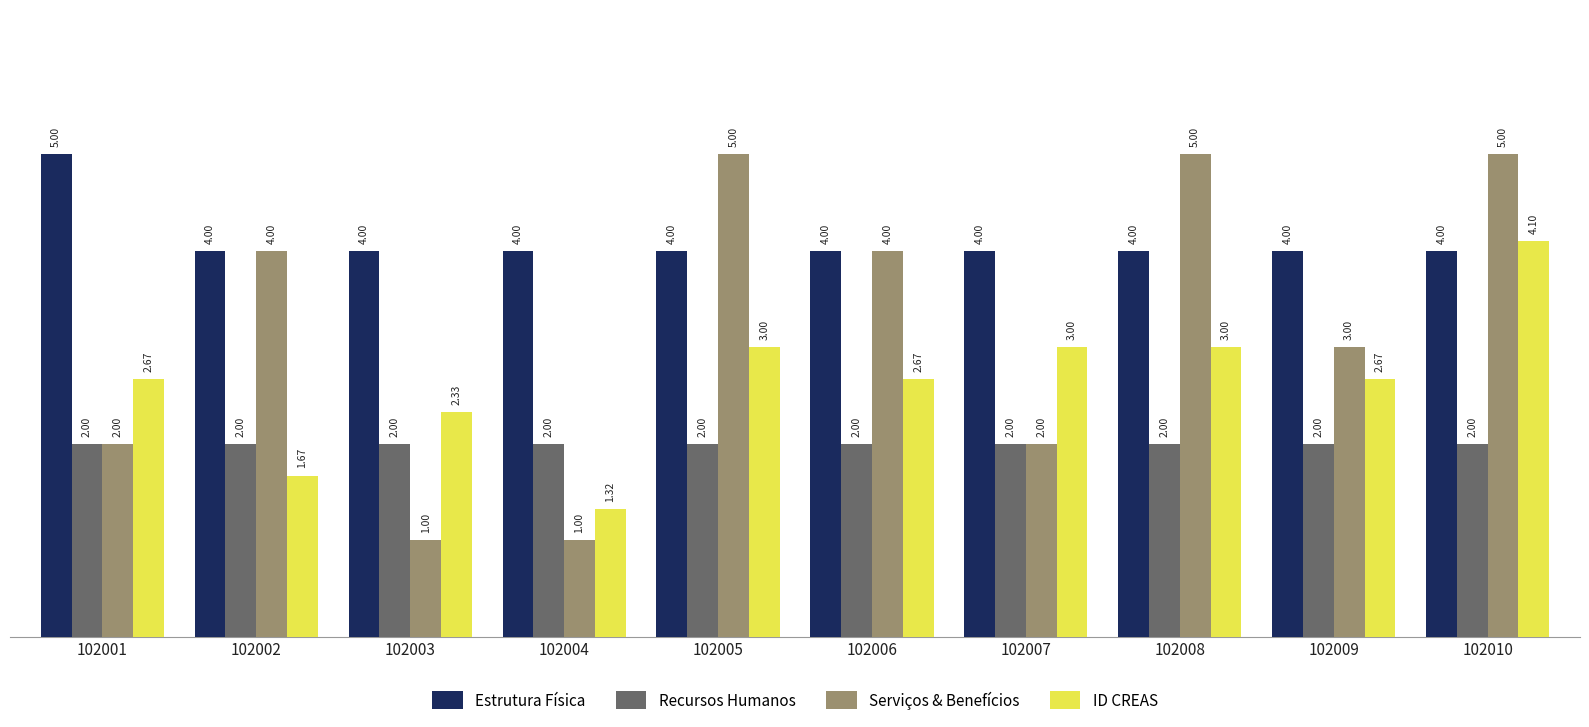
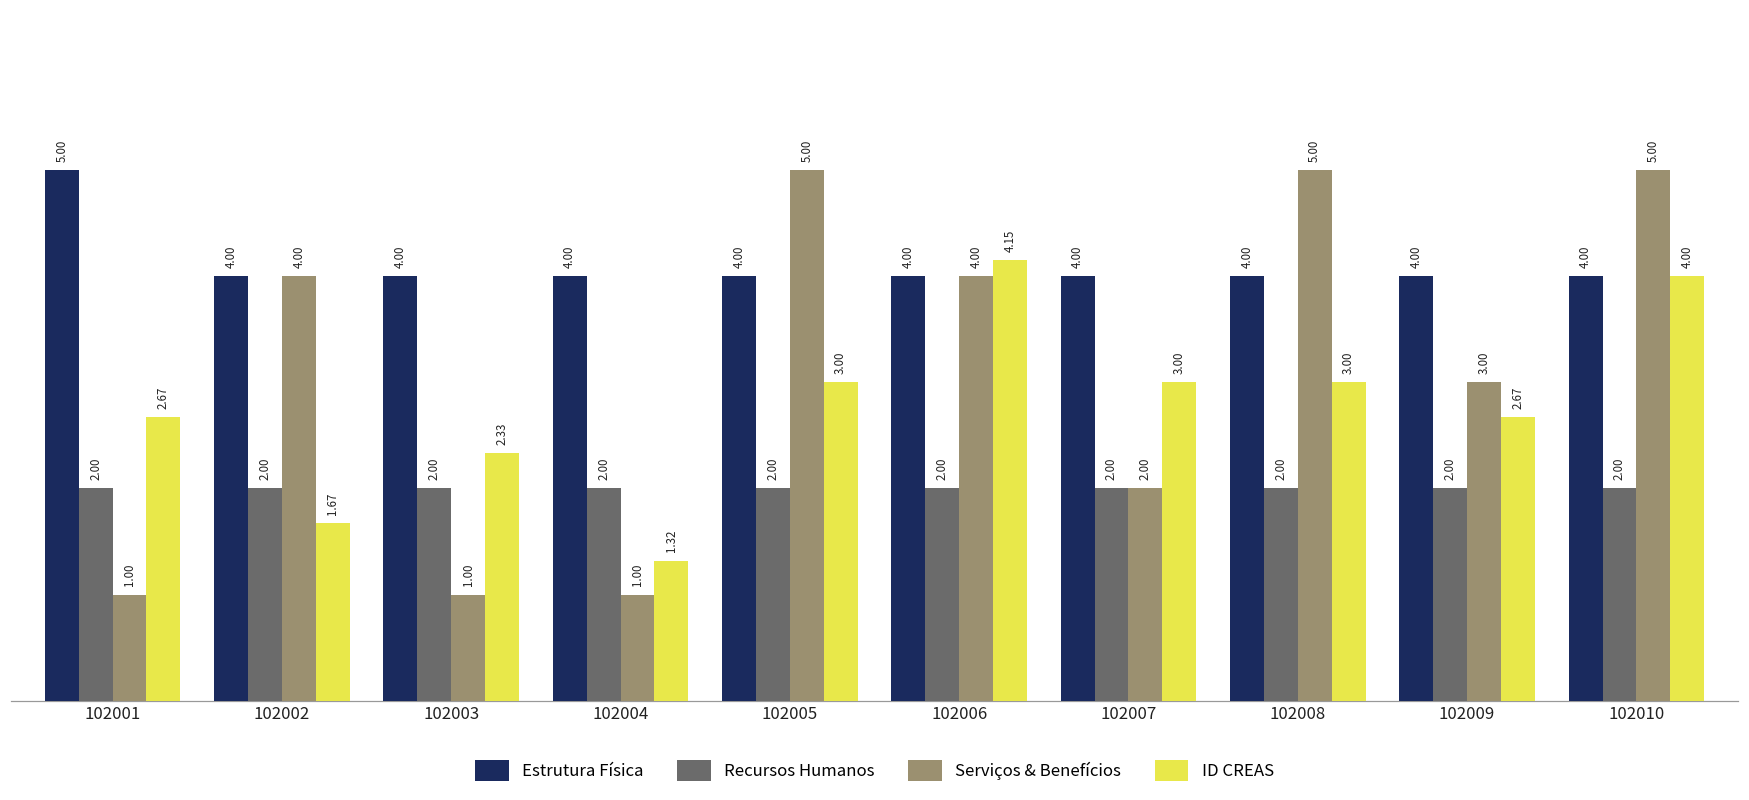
Serviços & Benefícios, 102001: 2.00 -> 1.00
ID CREAS, 102006: 2.67 -> 4.15
ID CREAS, 102010: 4.10 -> 4.00
